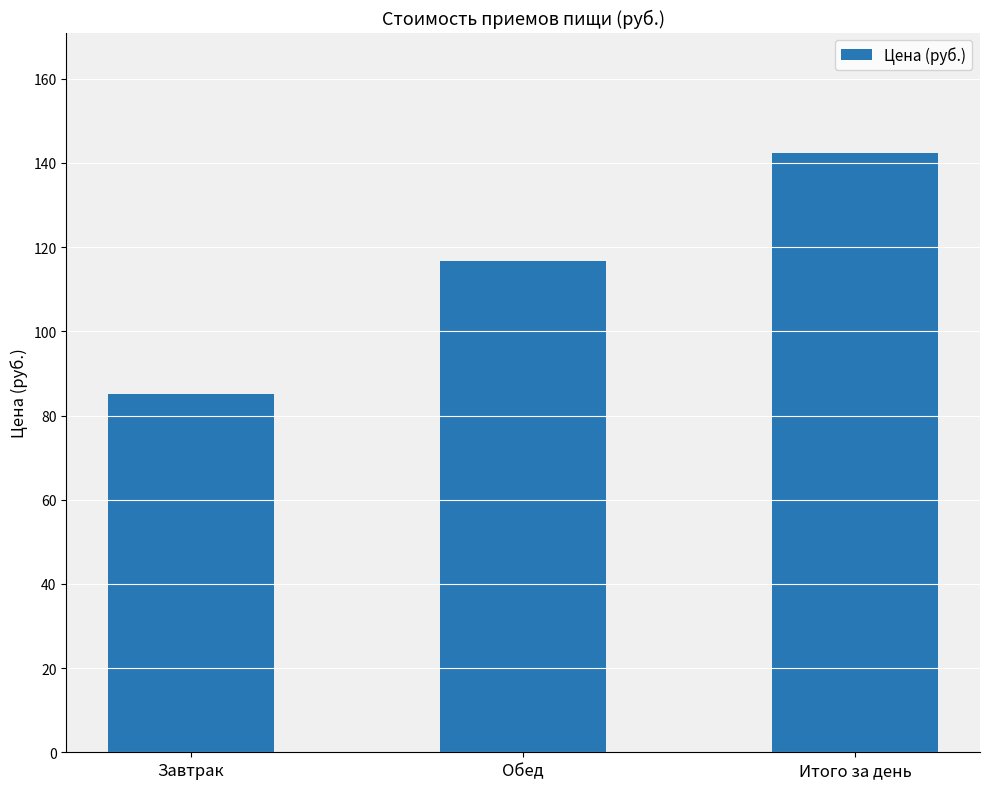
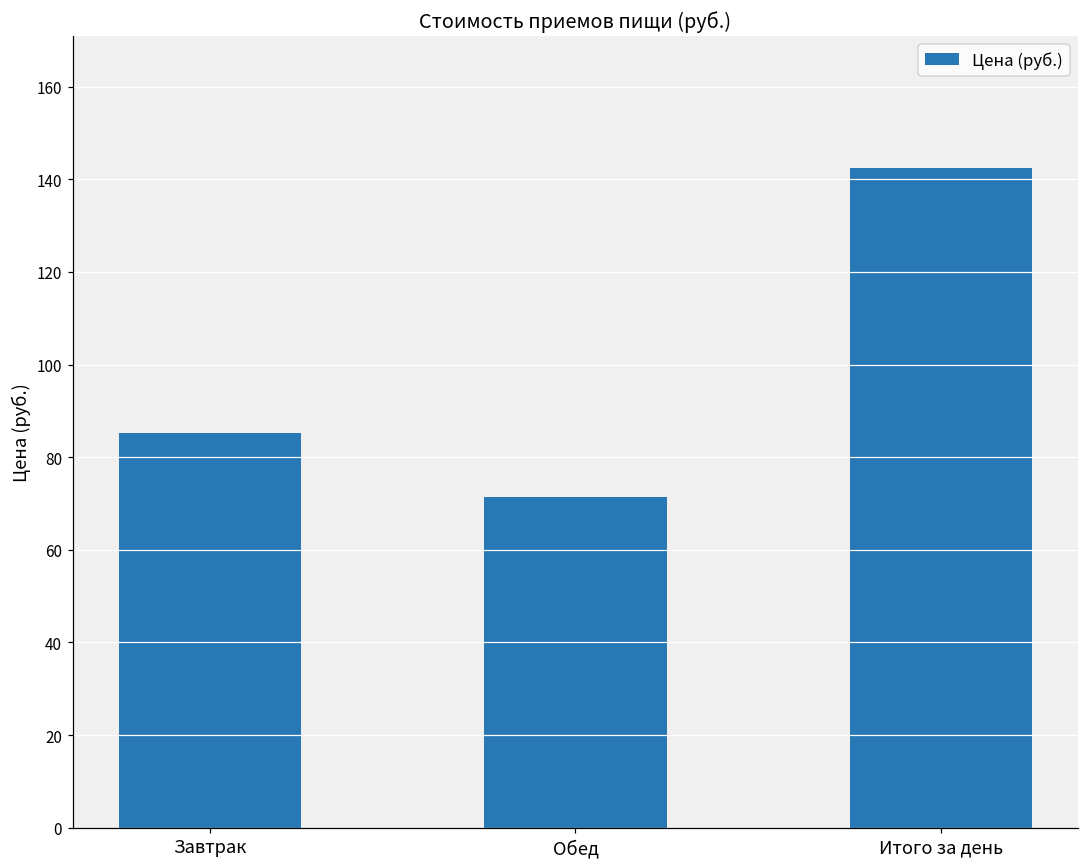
Обед: 117 -> 71
